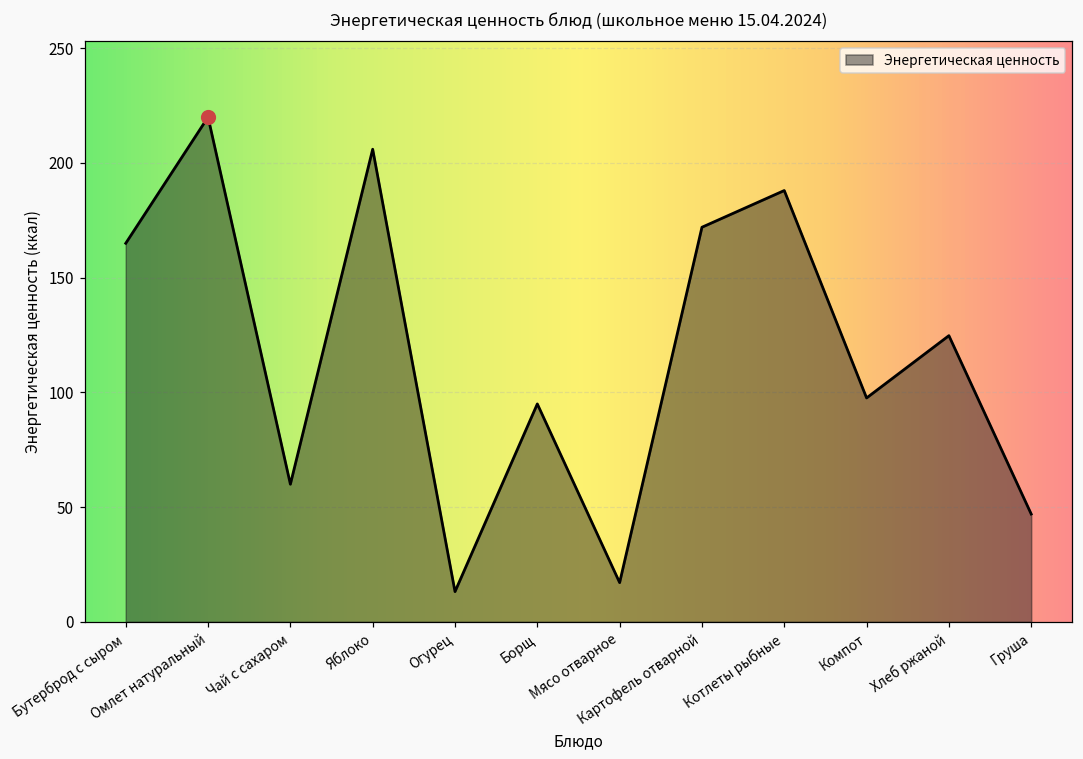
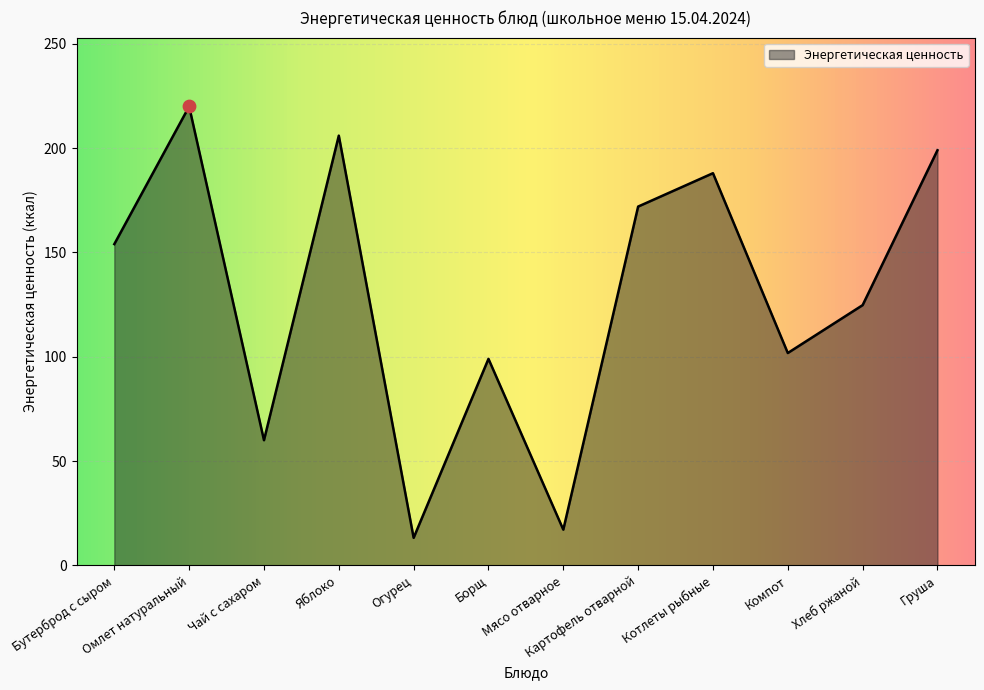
Энергетическая ценность, Бутерброд с сыром: 165 -> 154
Энергетическая ценность, Борщ: 95 -> 99
Энергетическая ценность, Компот: 98 -> 102
Энергетическая ценность, Груша: 47 -> 199
